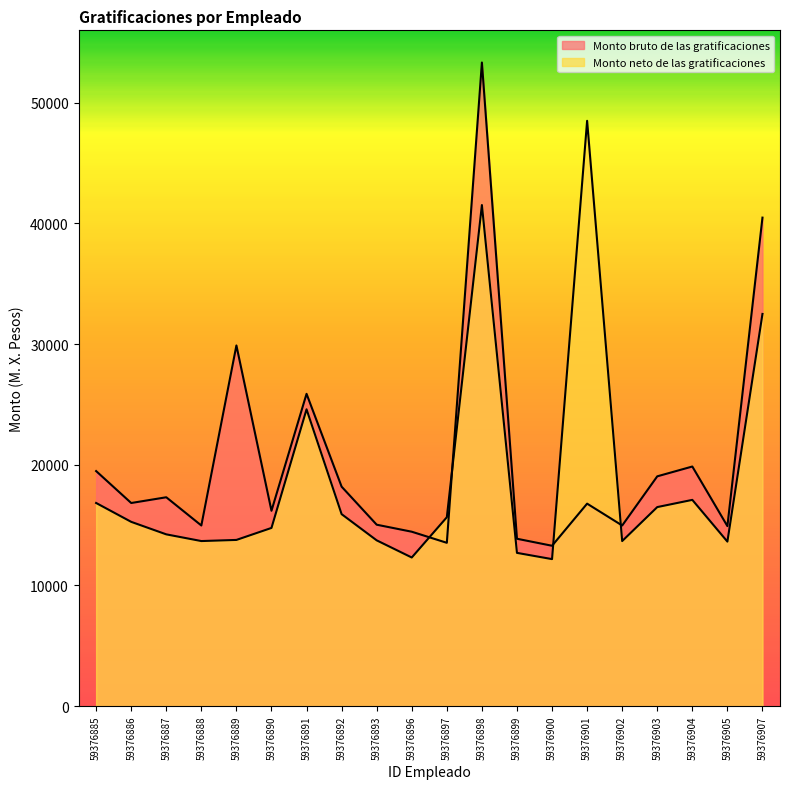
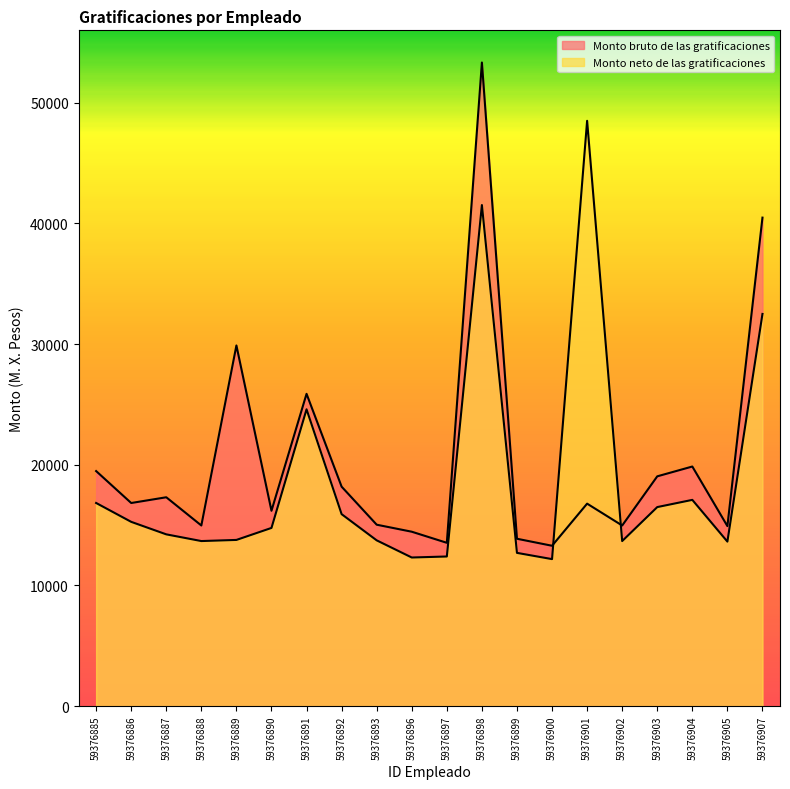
Monto neto de las gratificaciones, 59376897: 15600 -> 12400
